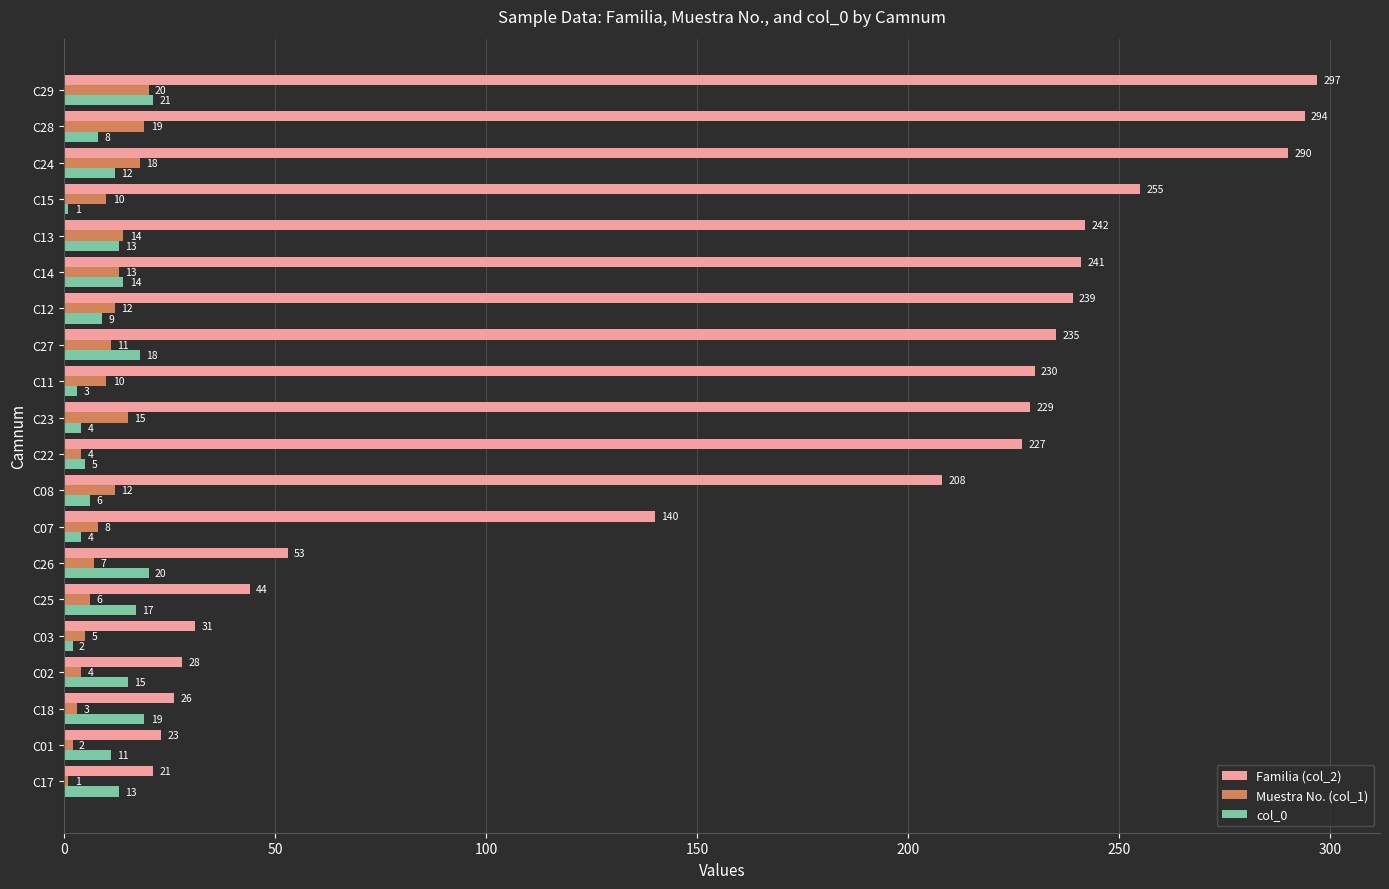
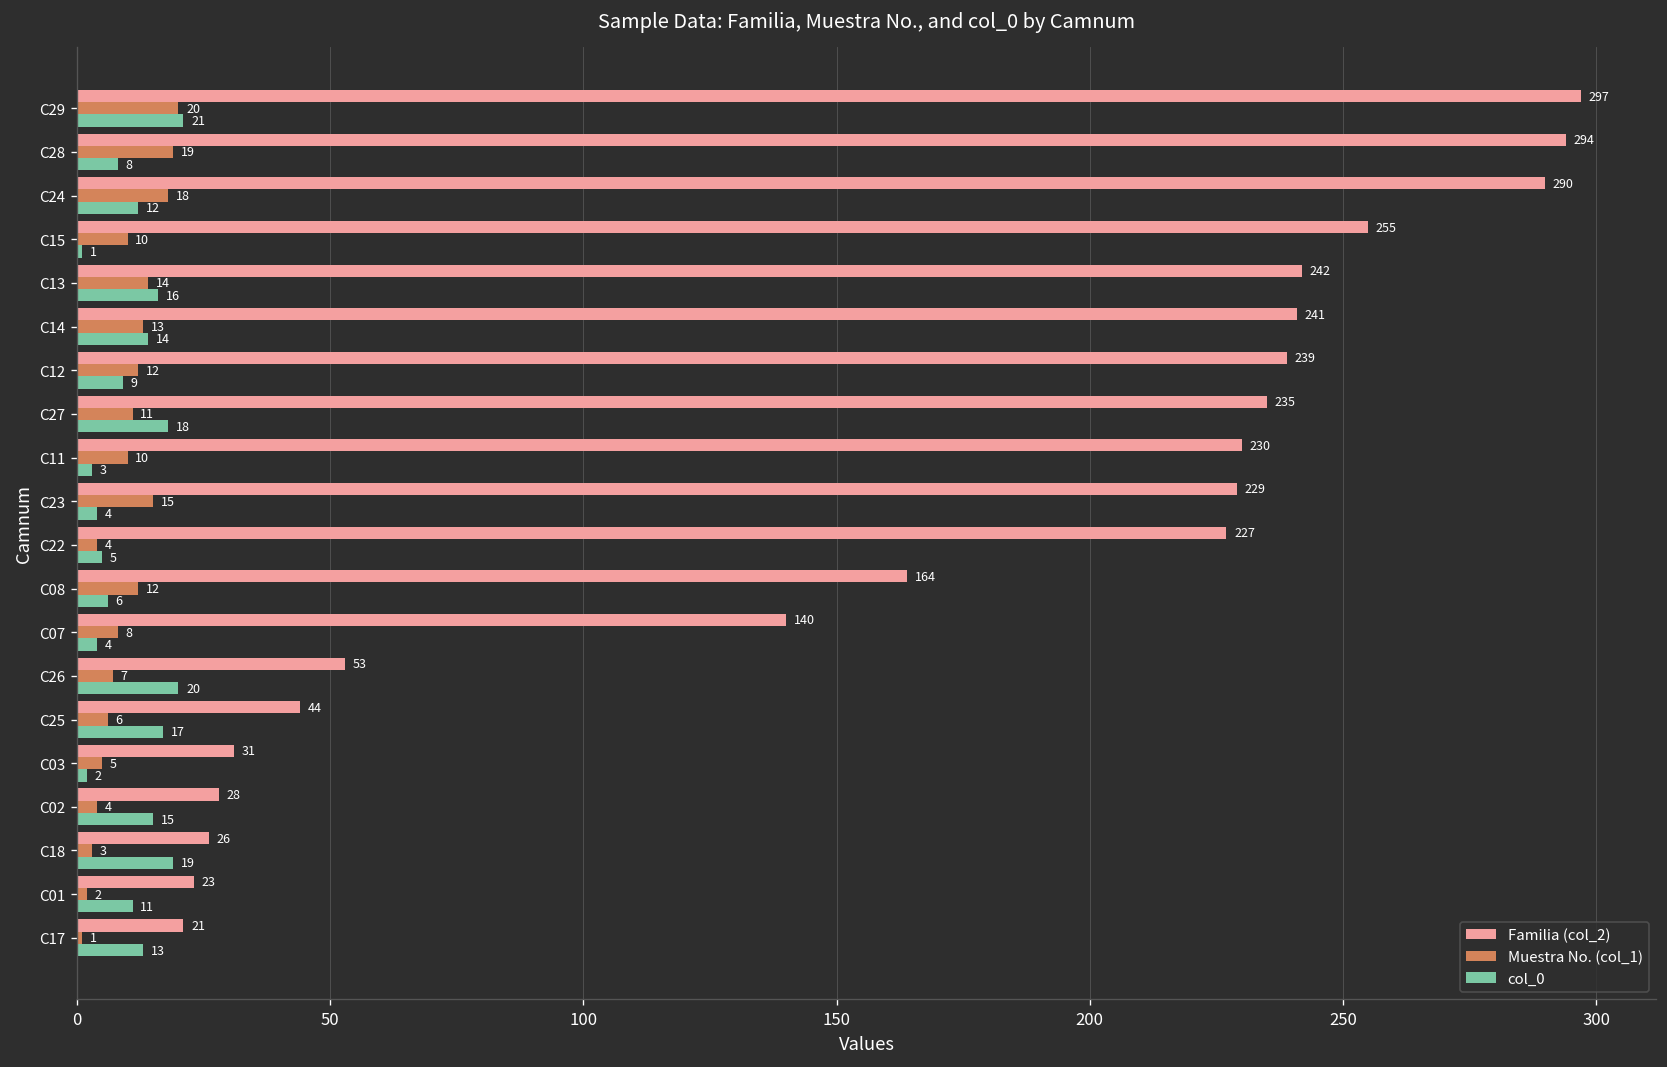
col_0, C13: 13 -> 16
Familia (col_2), C08: 208 -> 164
